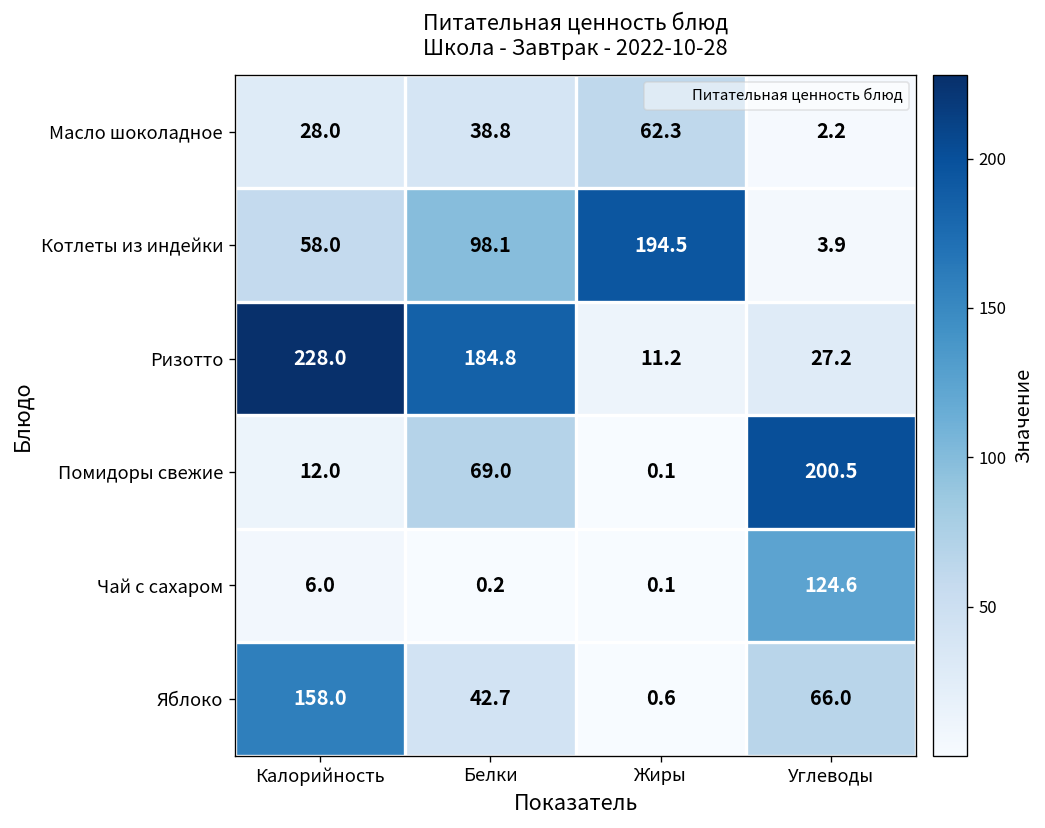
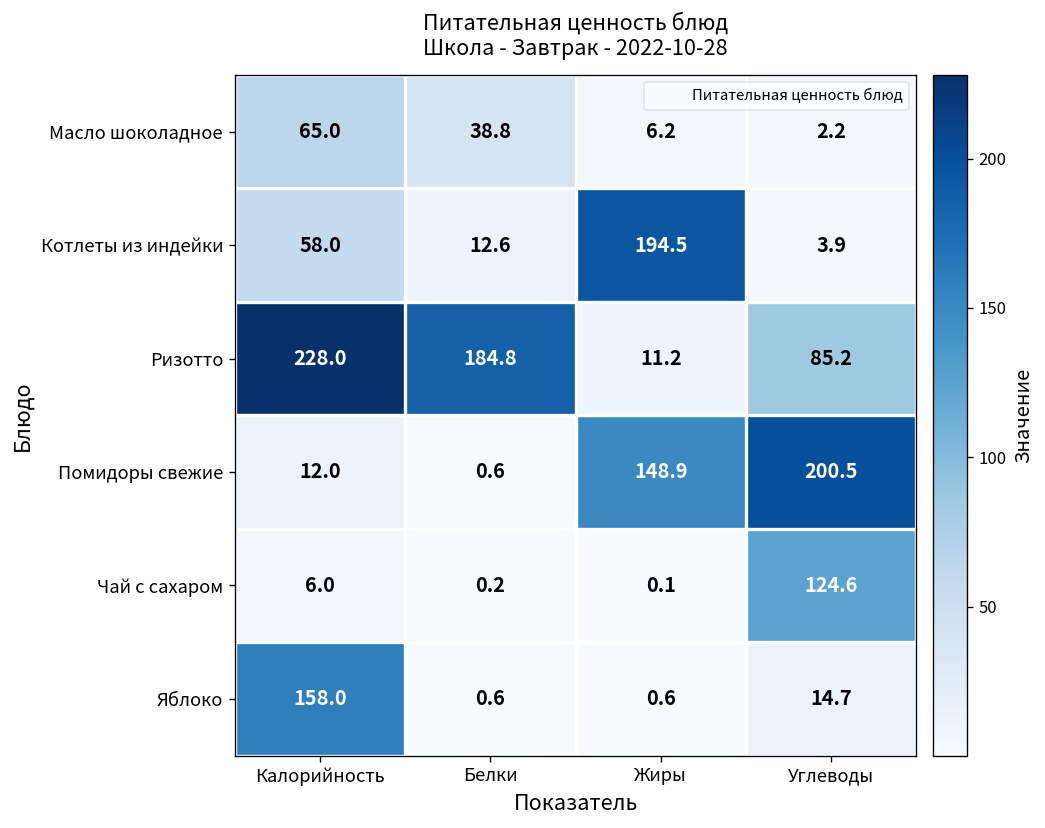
Масло шоколадное, Калорийность: 28.0 -> 65.0
Масло шоколадное, Жиры: 62.3 -> 6.2
Котлеты из индейки, Белки: 98.1 -> 12.6
Ризотто, Углеводы: 27.2 -> 85.2
Помидоры свежие, Белки: 69.0 -> 0.6
Помидоры свежие, Жиры: 0.1 -> 148.9
Яблоко, Белки: 42.7 -> 0.6
Яблоко, Углеводы: 66.0 -> 14.7
